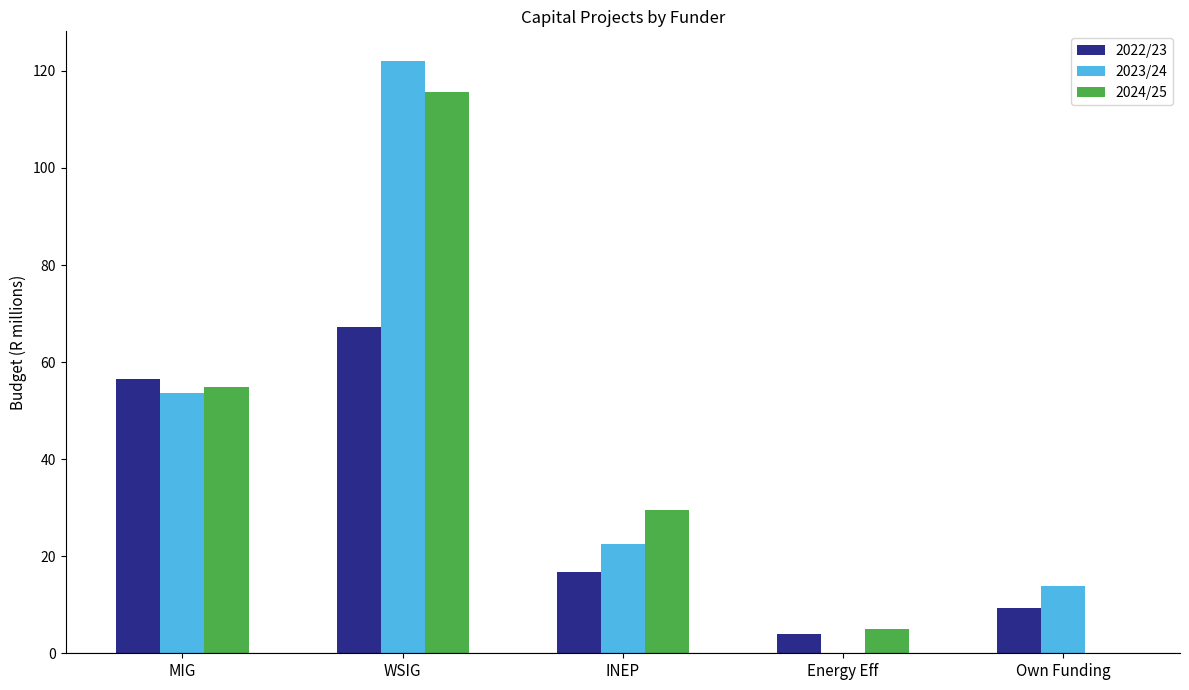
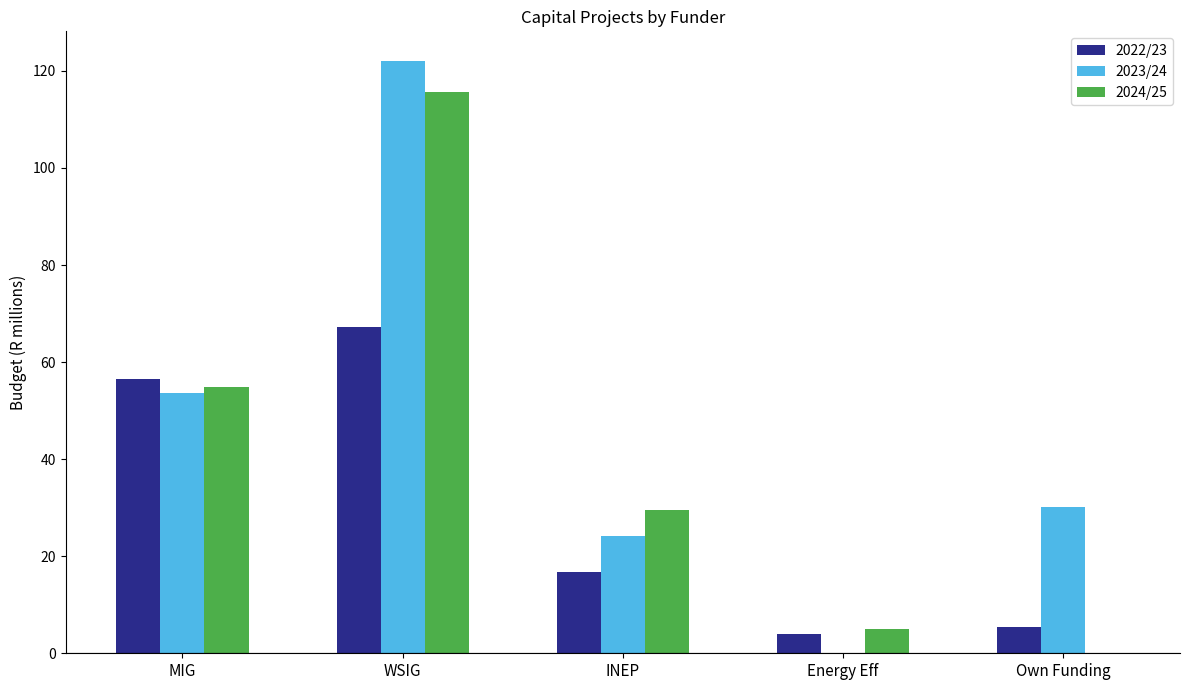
2023/24, INEP: 23 -> 24
2022/23, Own Funding: 9 -> 5
2023/24, Own Funding: 14 -> 30
